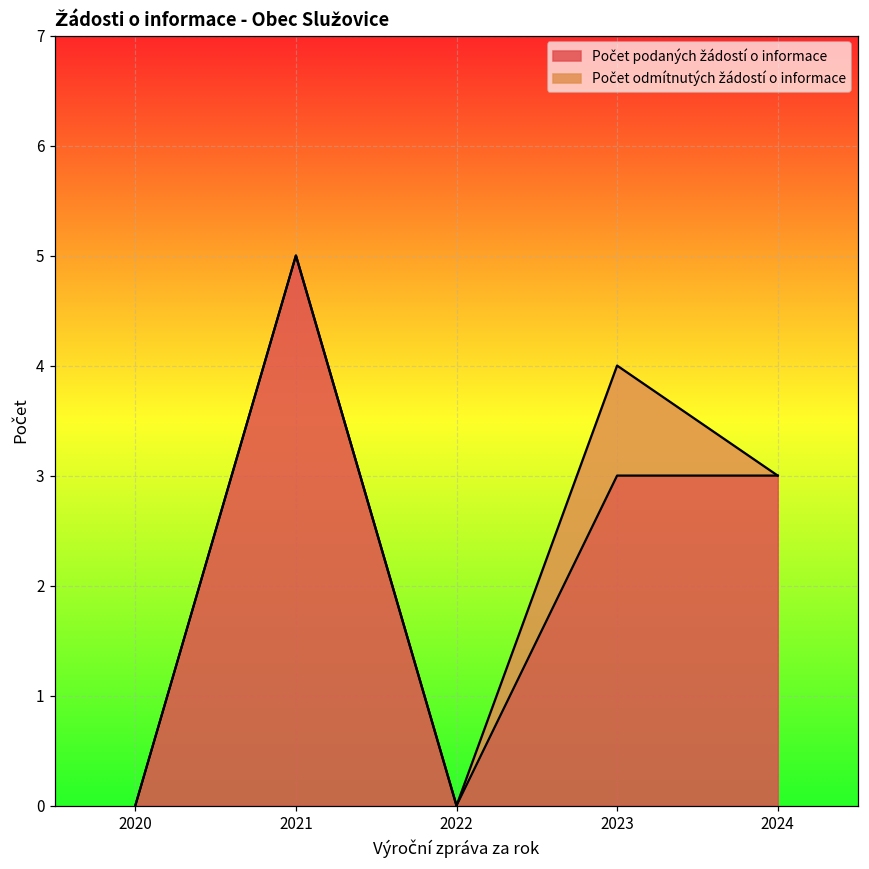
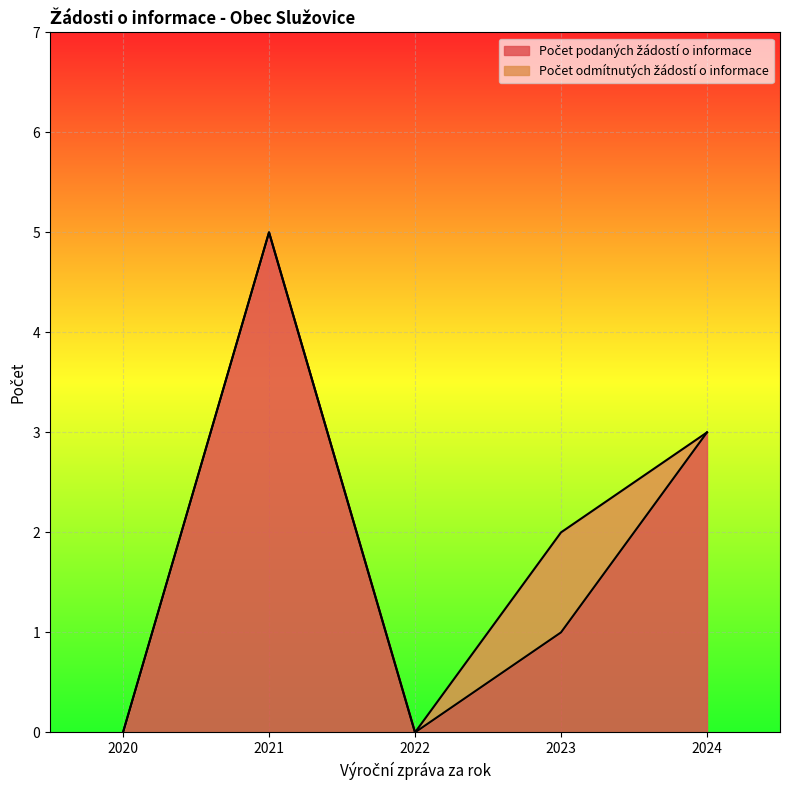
Počet podaných žádostí o informace, 2023: 3 -> 1
